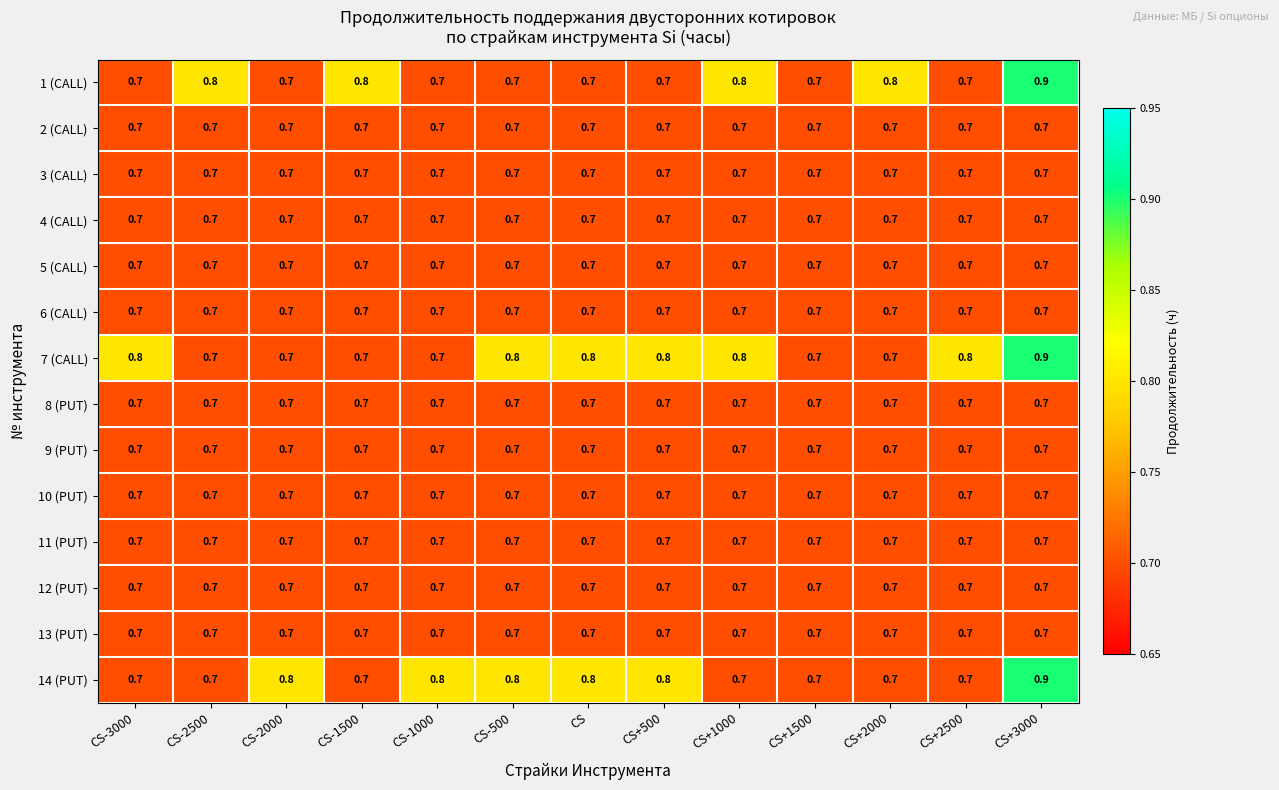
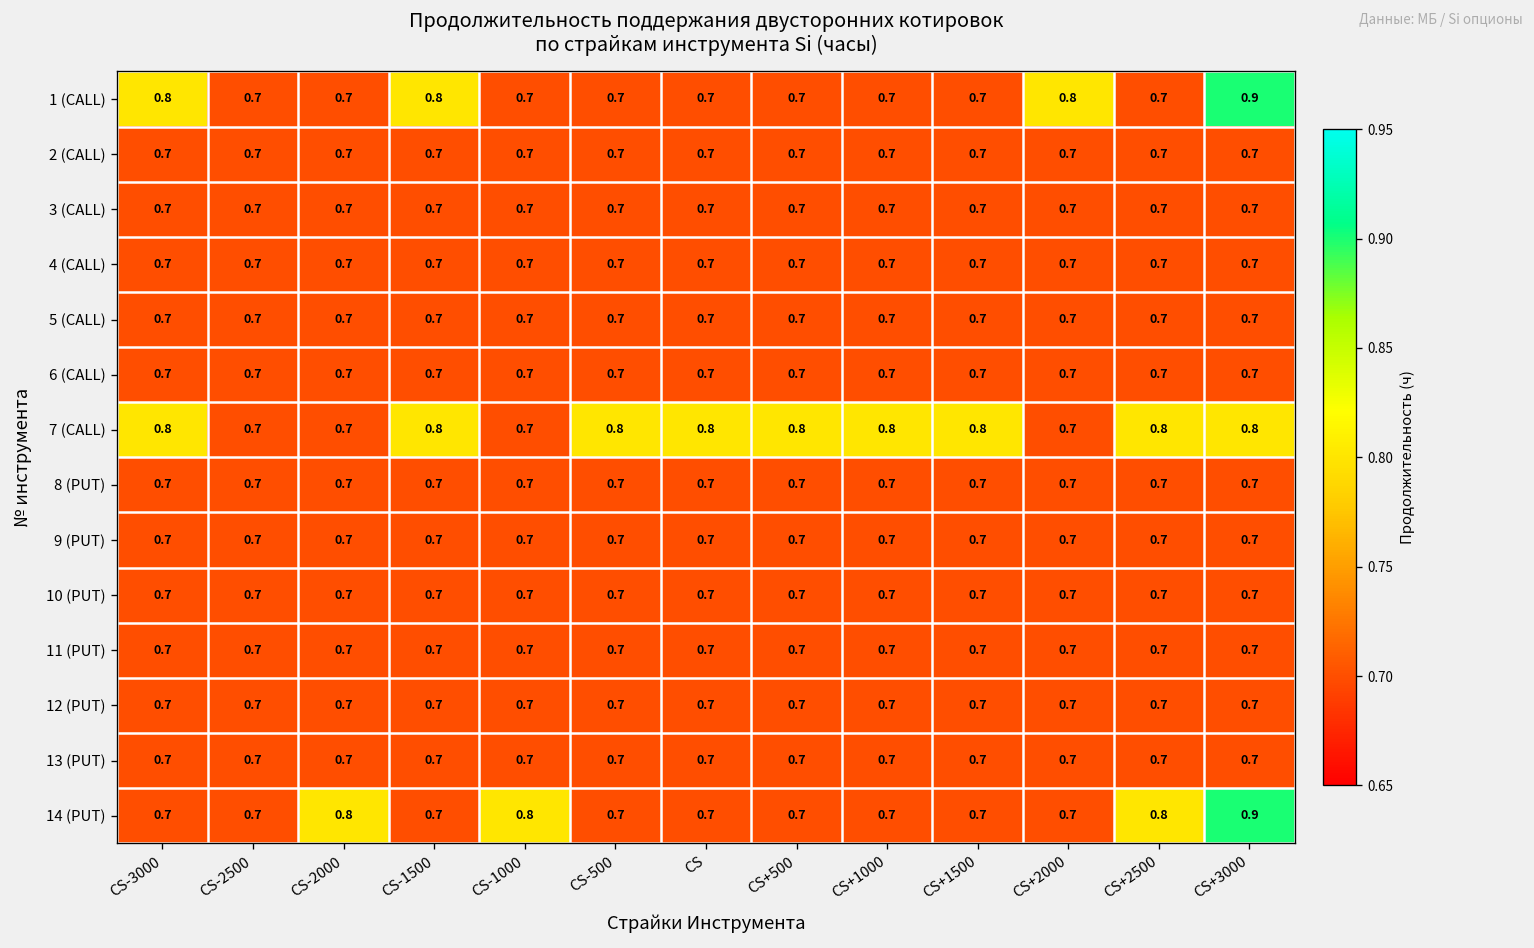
1 (CALL), CS-3000: 0.7 -> 0.8
1 (CALL), CS-2500: 0.8 -> 0.7
1 (CALL), CS+1000: 0.8 -> 0.7
7 (CALL), CS-1500: 0.7 -> 0.8
7 (CALL), CS+1500: 0.7 -> 0.8
7 (CALL), CS+3000: 0.9 -> 0.8
14 (PUT), CS-500: 0.8 -> 0.7
14 (PUT), CS: 0.8 -> 0.7
14 (PUT), CS+500: 0.8 -> 0.7
14 (PUT), CS+2500: 0.7 -> 0.8
